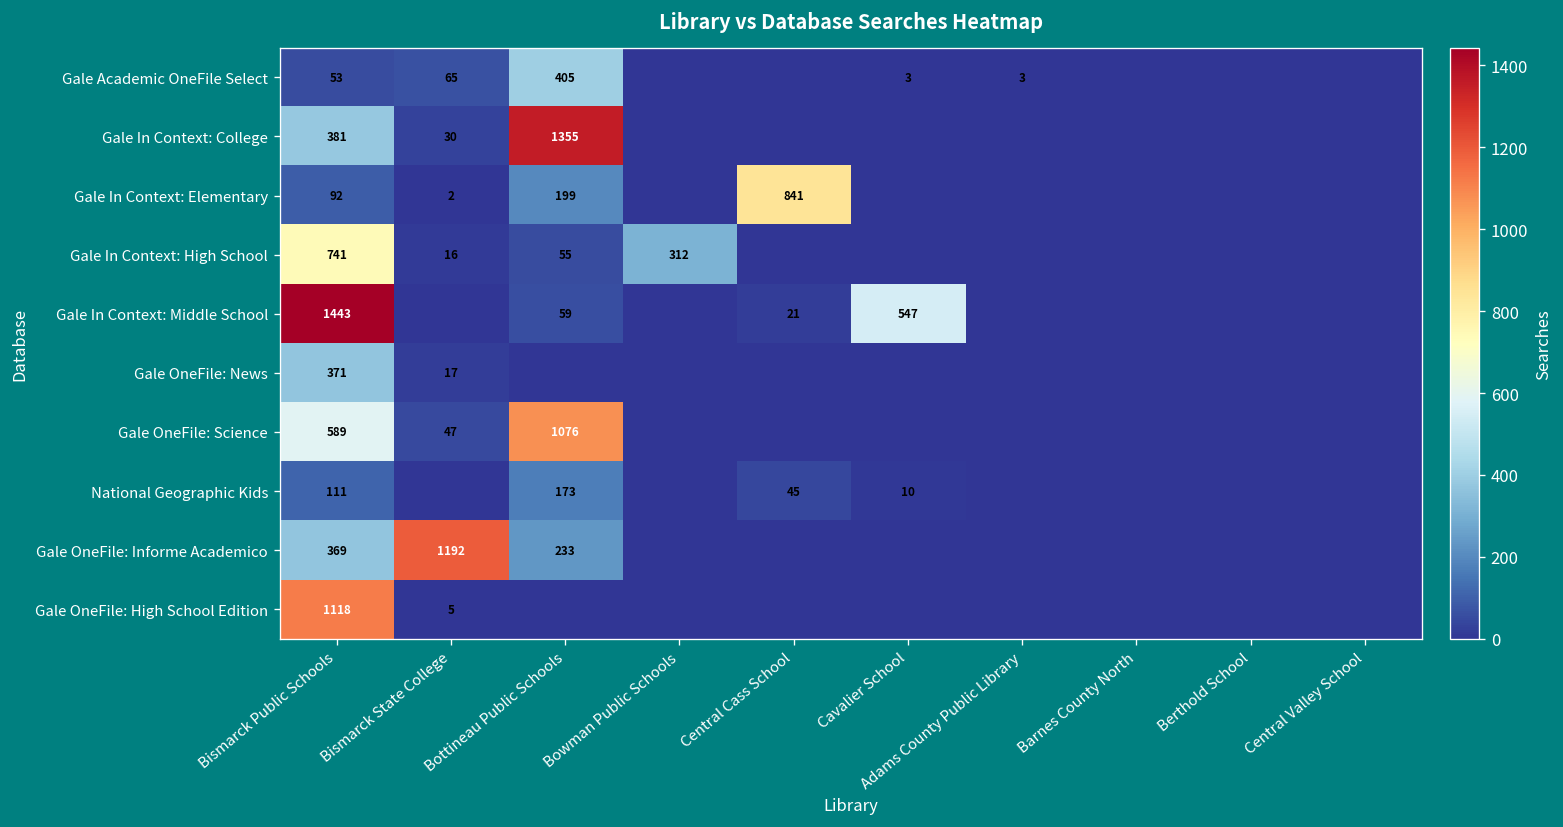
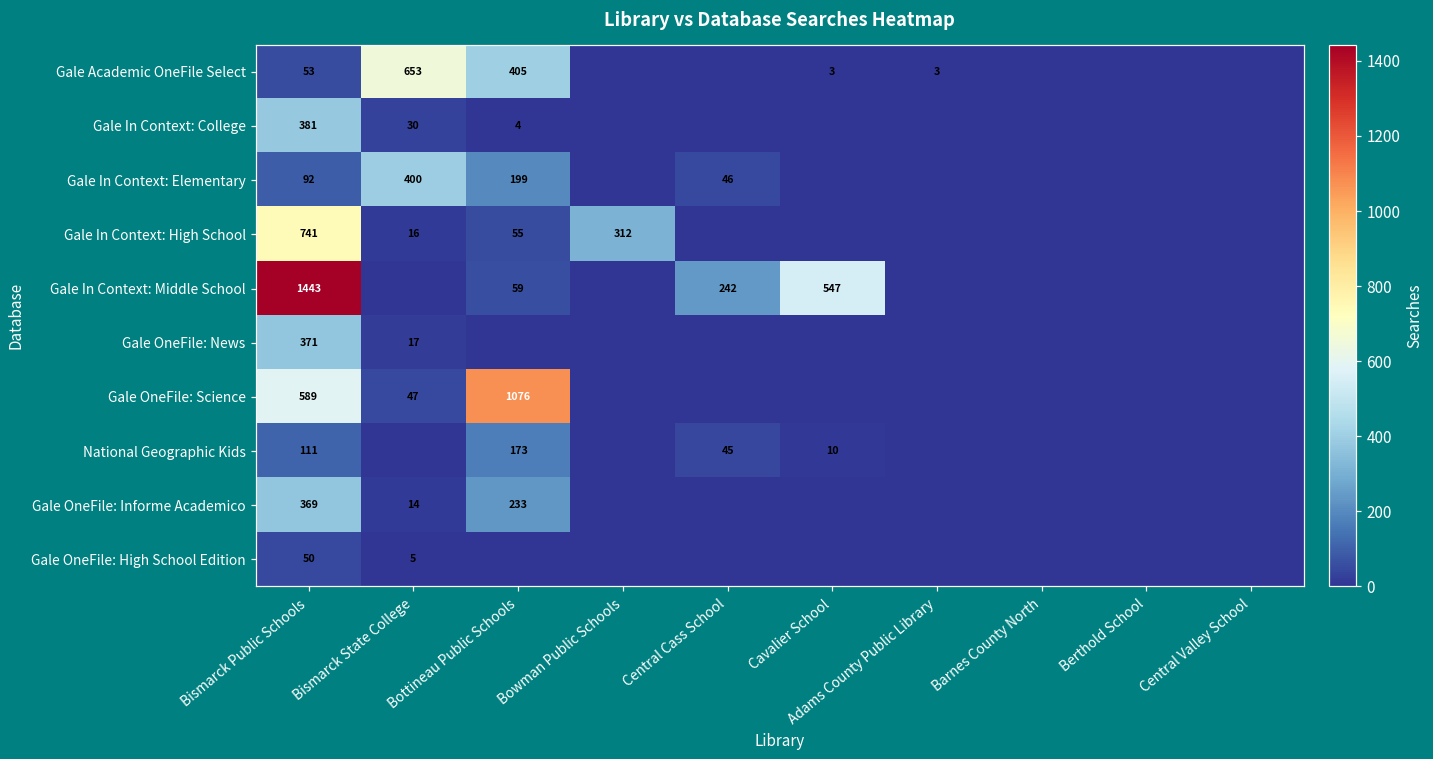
Gale Academic OneFile Select, Bismarck State College: 65 -> 653
Gale In Context: College, Bottineau Public Schools: 1355 -> 4
Gale In Context: Elementary, Bismarck State College: 2 -> 400
Gale In Context: Elementary, Central Cass School: 841 -> 46
Gale In Context: Middle School, Central Cass School: 21 -> 242
Gale OneFile: Informe Academico, Bismarck State College: 1192 -> 14
Gale OneFile: High School Edition, Bismarck Public Schools: 1118 -> 50
